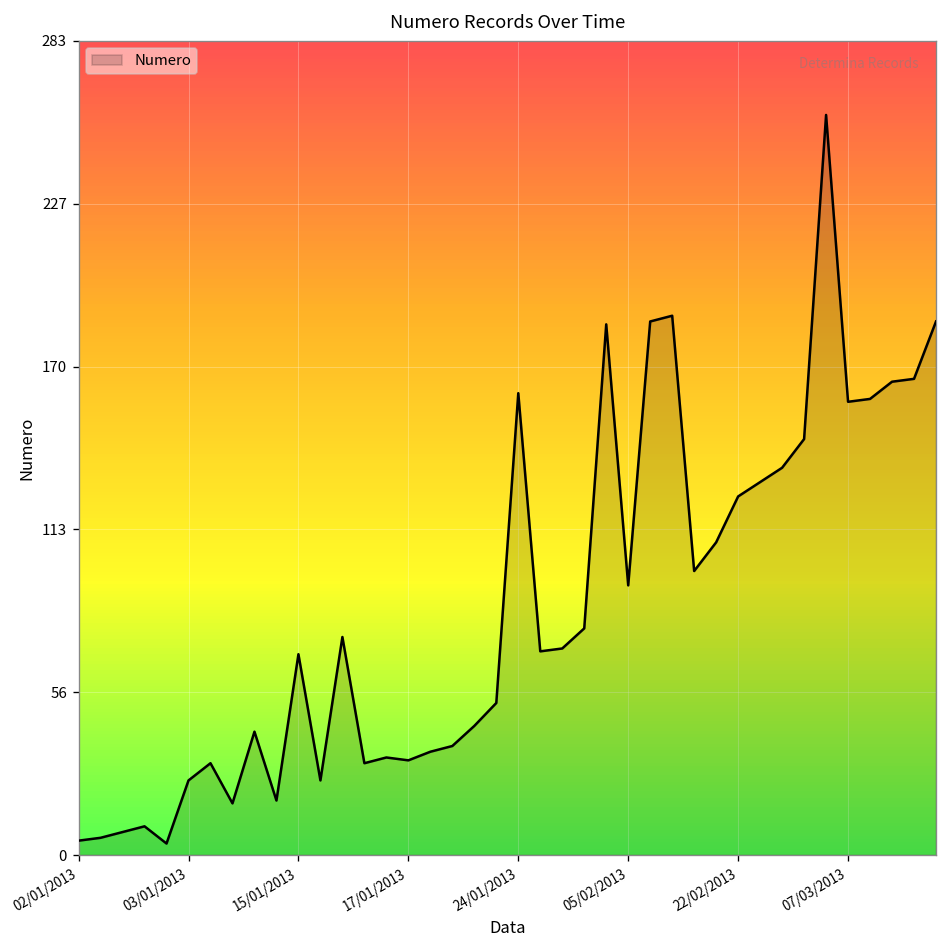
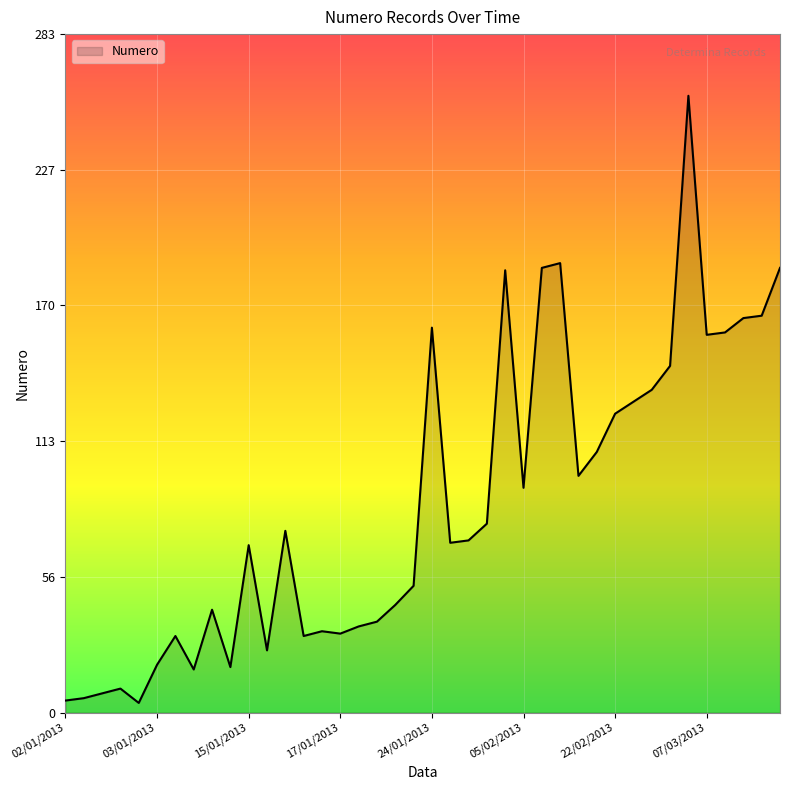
03/01/2013: 26 -> 20
